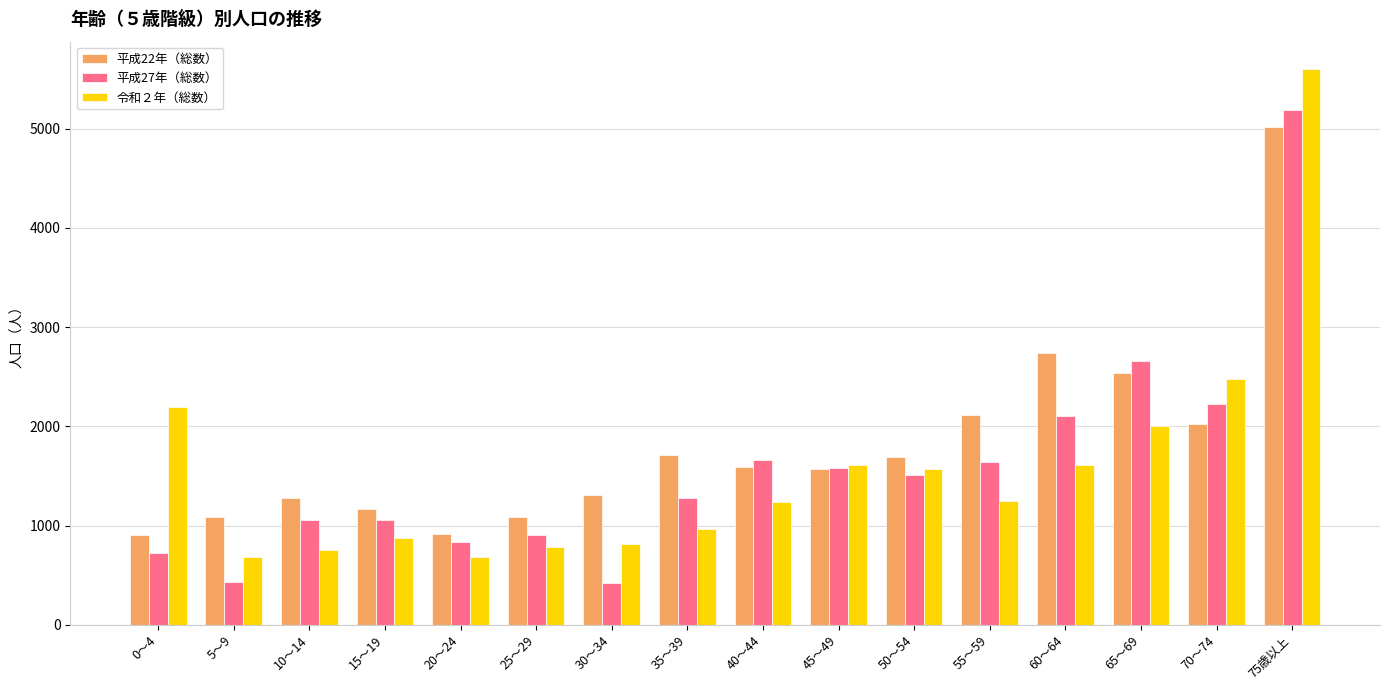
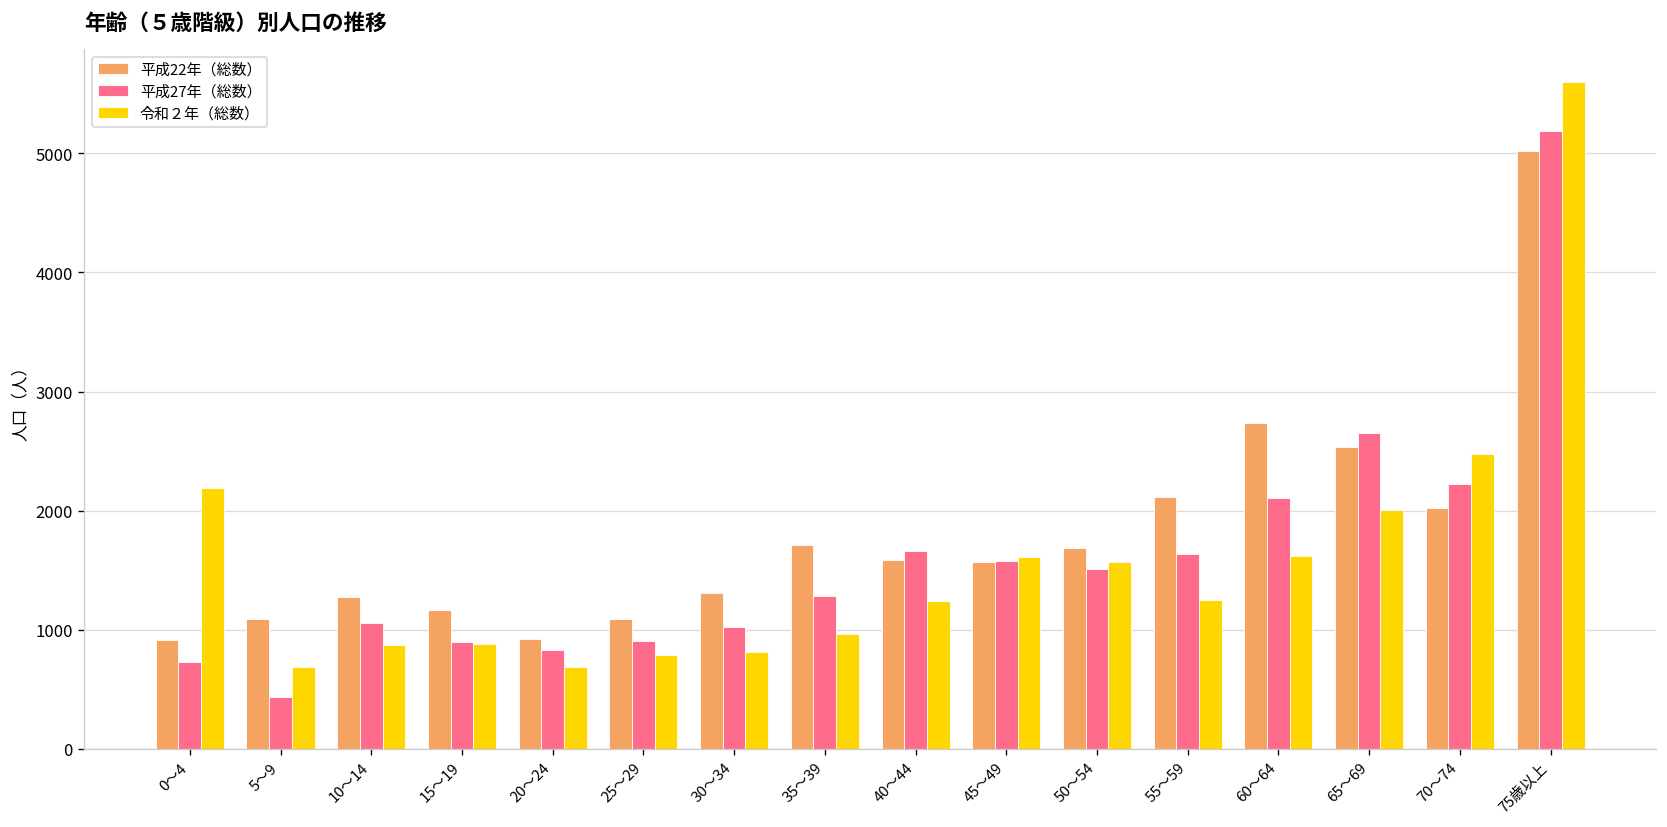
令和２年（総数）, 10～14: 800 -> 900
平成27年（総数）, 15～19: 1100 -> 900
平成27年（総数）, 30～34: 400 -> 1000
